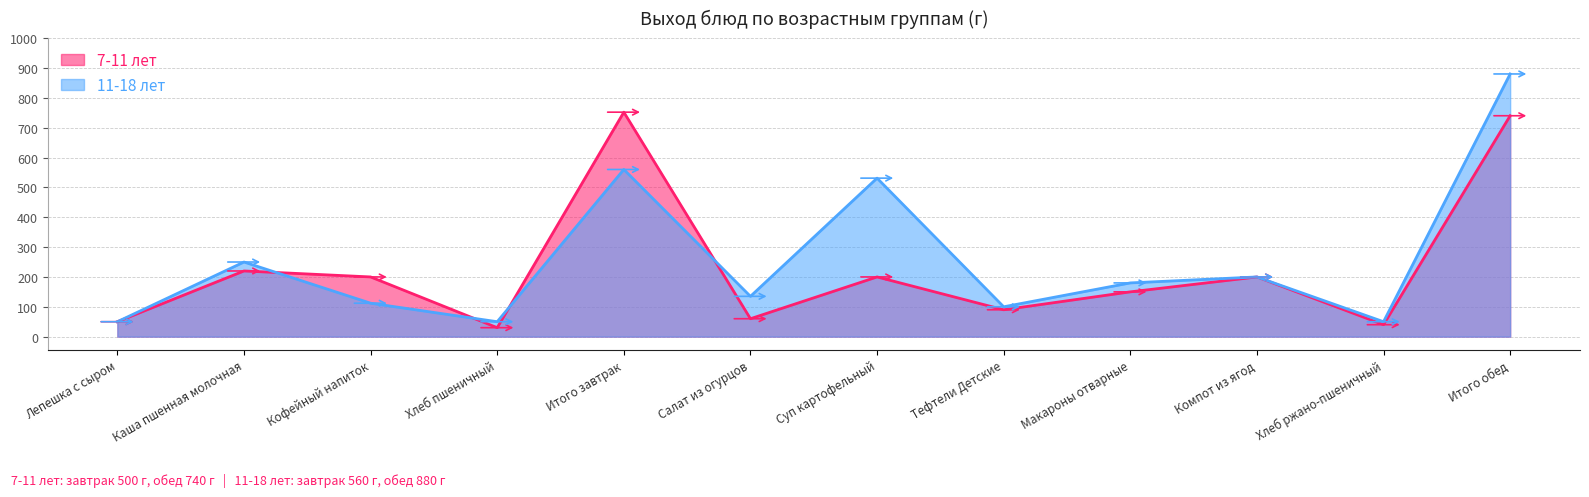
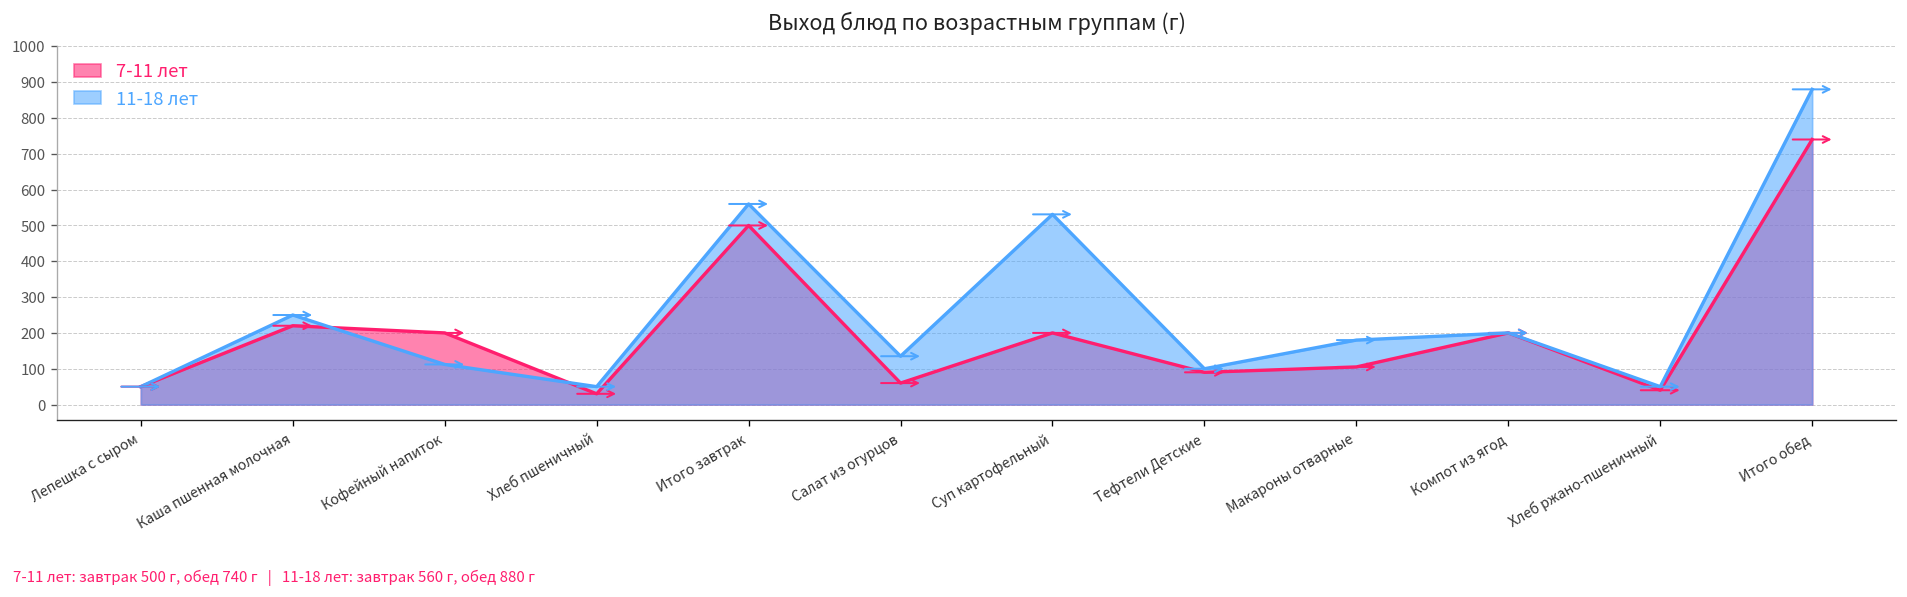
7-11 лет, Итого завтрак: 750 -> 500
7-11 лет, Макароны отварные: 150 -> 110
